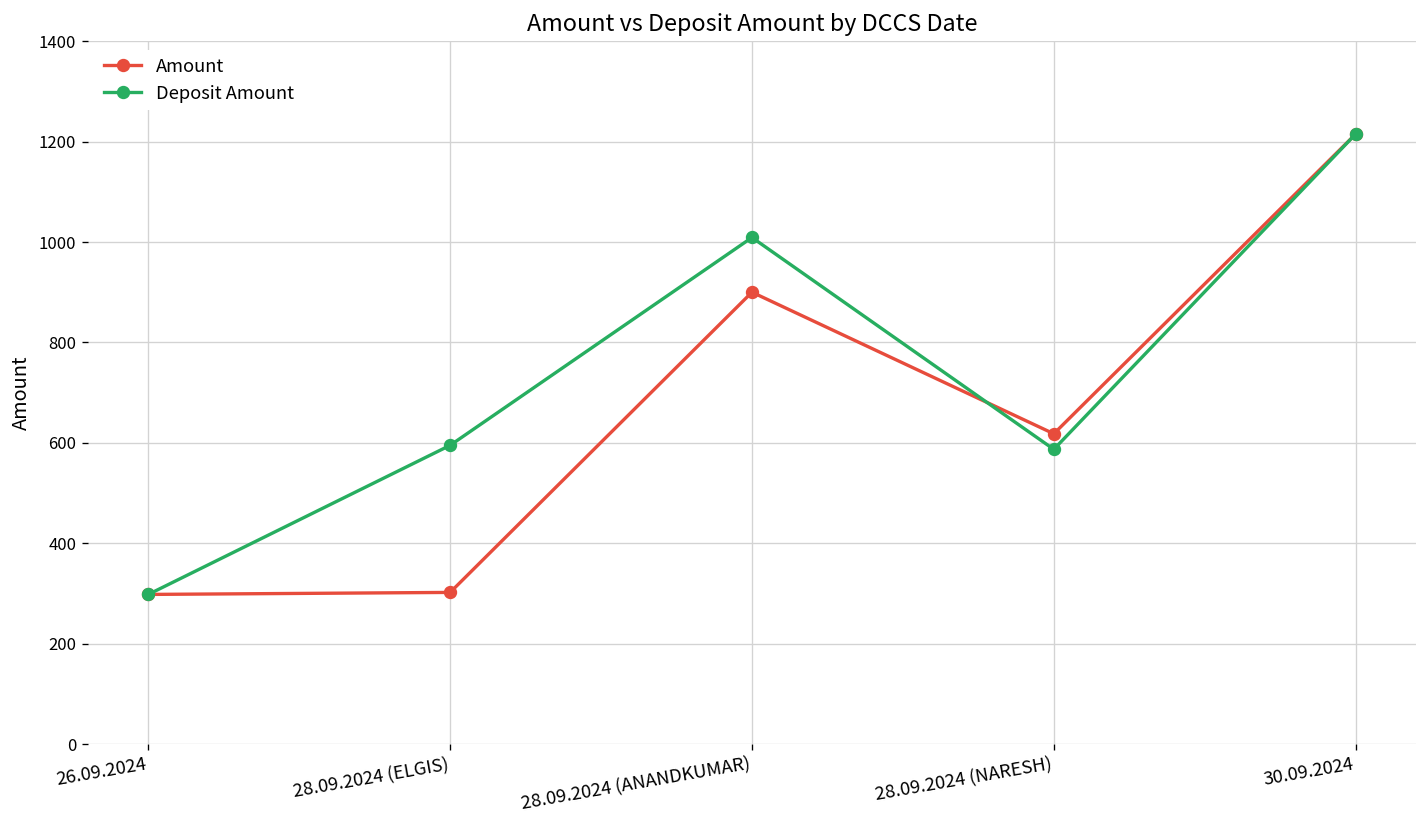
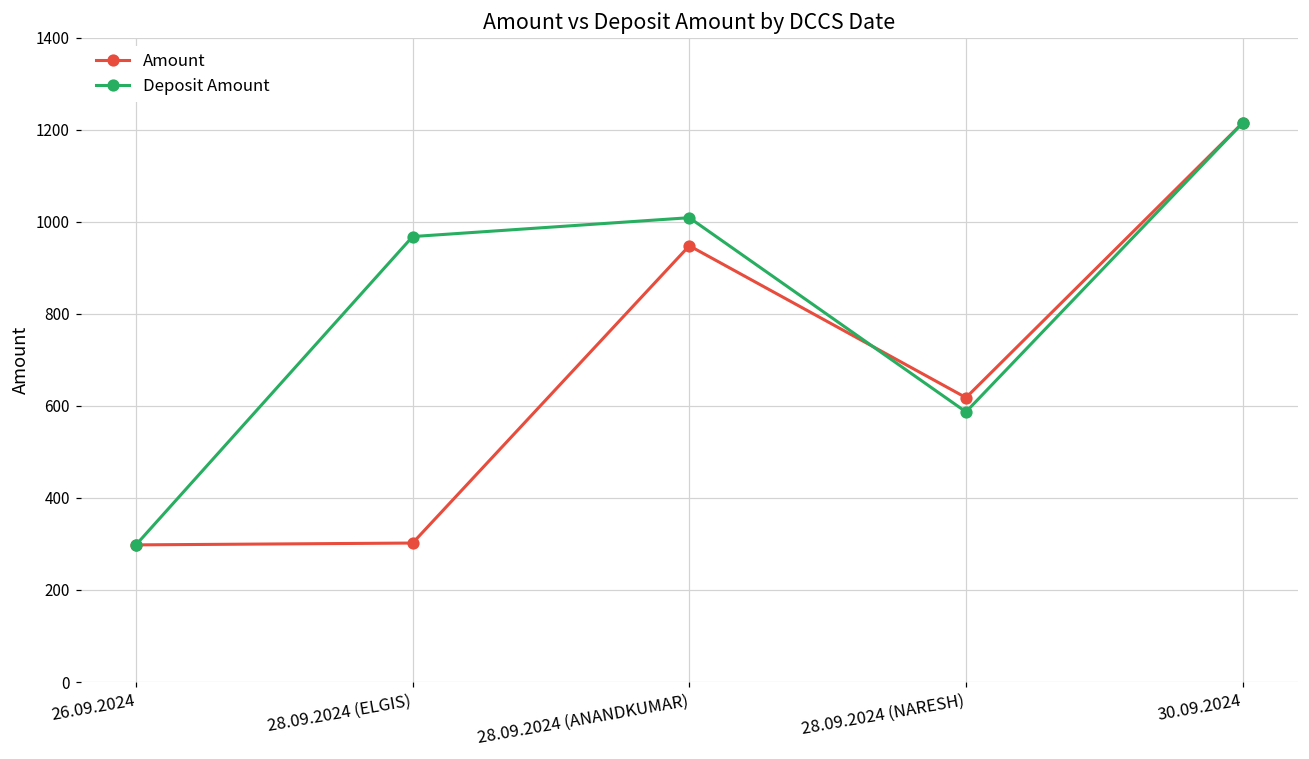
Deposit Amount, 28.09.2024 (ELGIS): 600 -> 970
Amount, 28.09.2024 (ANANDKUMAR): 900 -> 950
